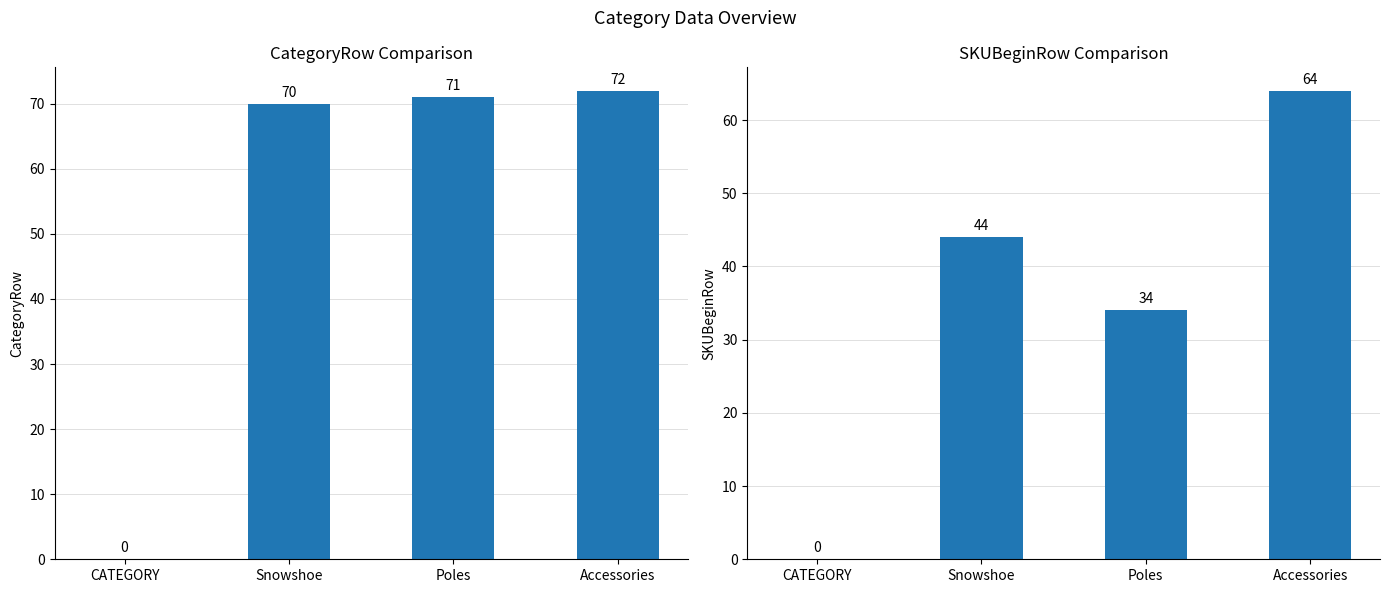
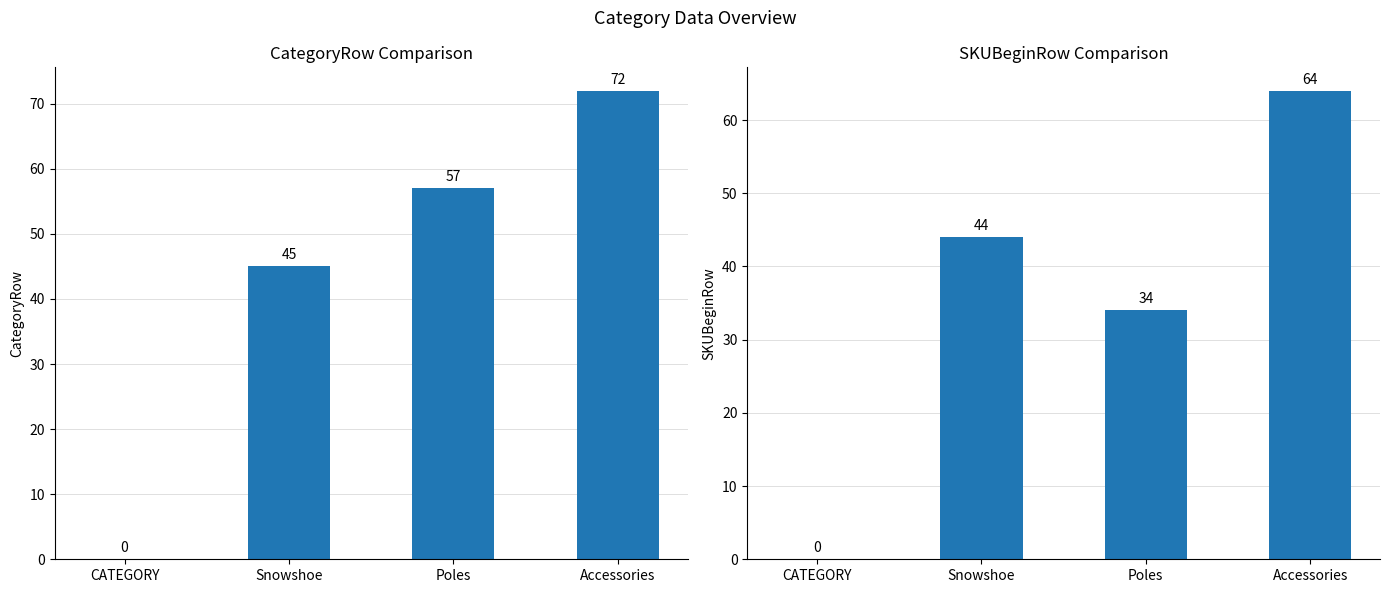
CategoryRow Comparison, Snowshoe: 70 -> 45
CategoryRow Comparison, Poles: 71 -> 57
